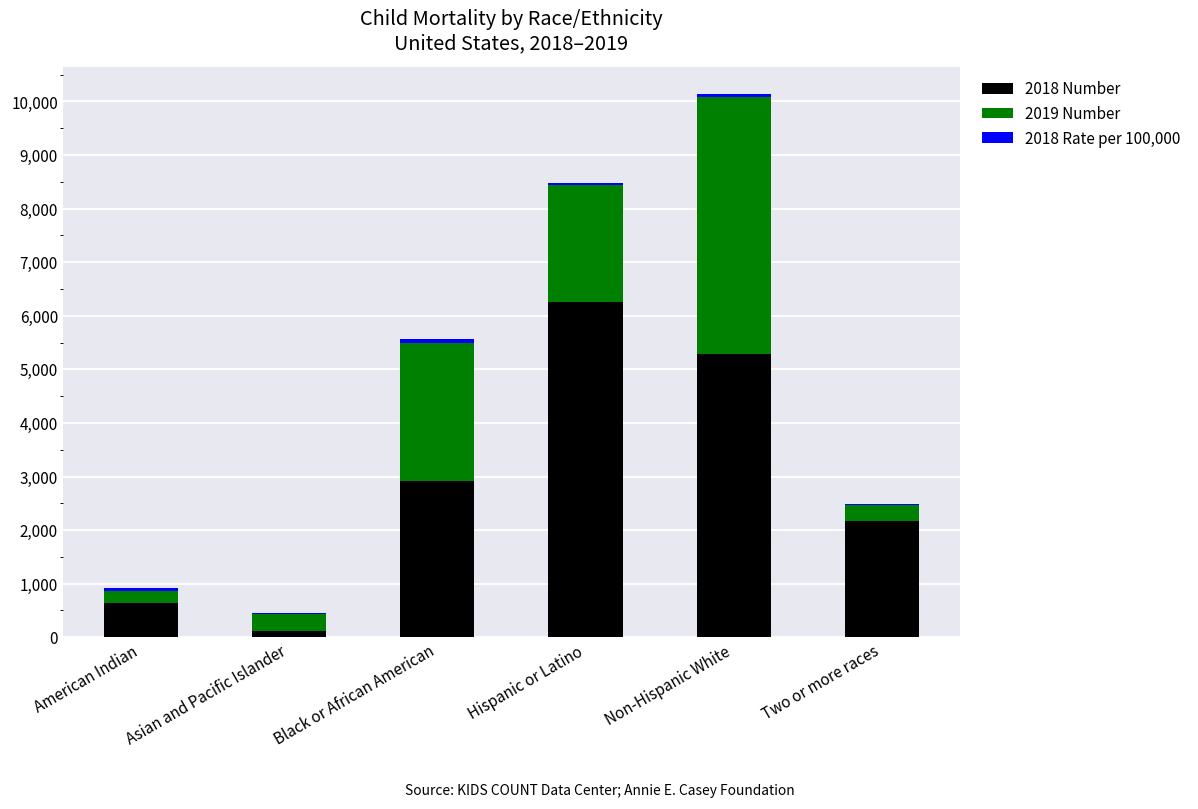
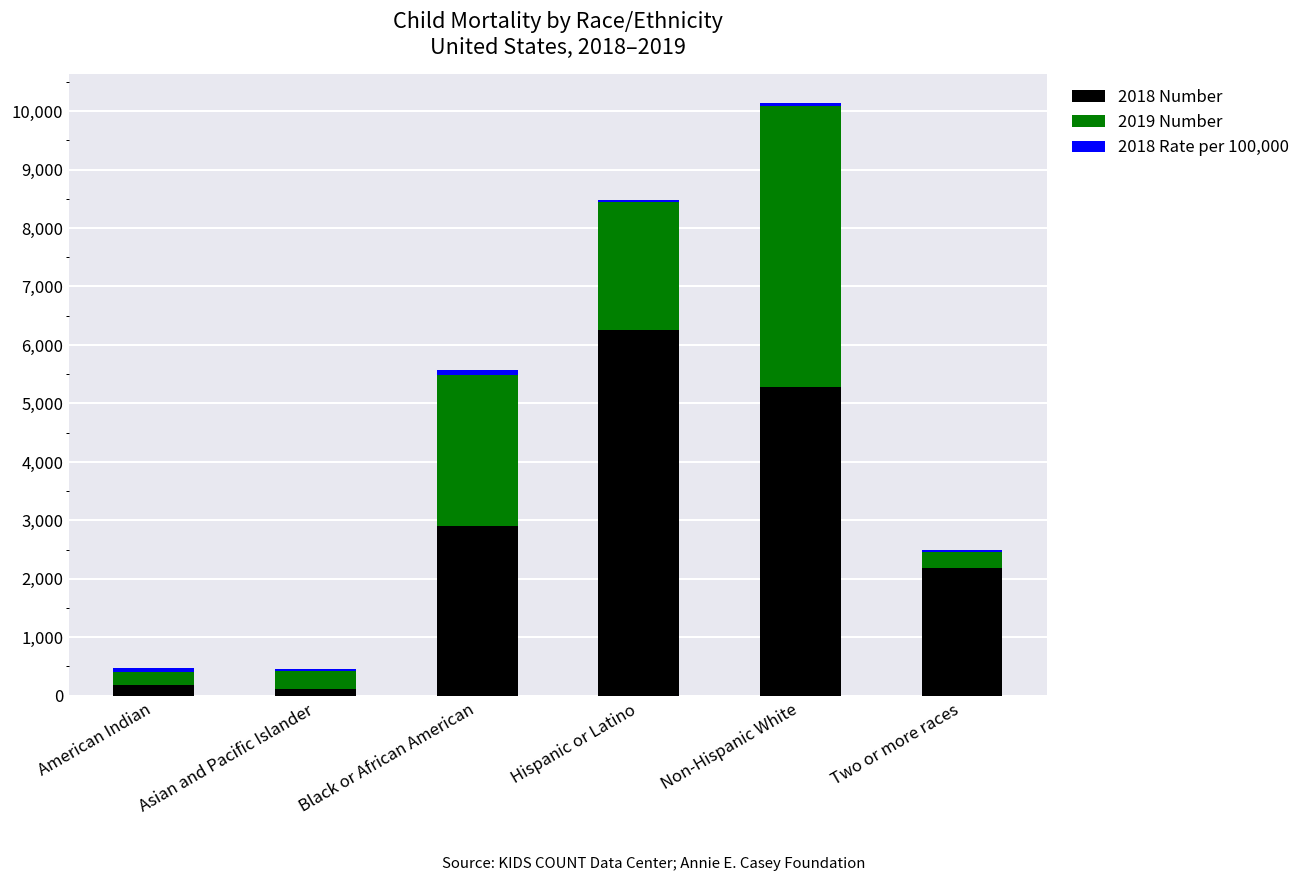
2018 Number, American Indian: 600 -> 200
